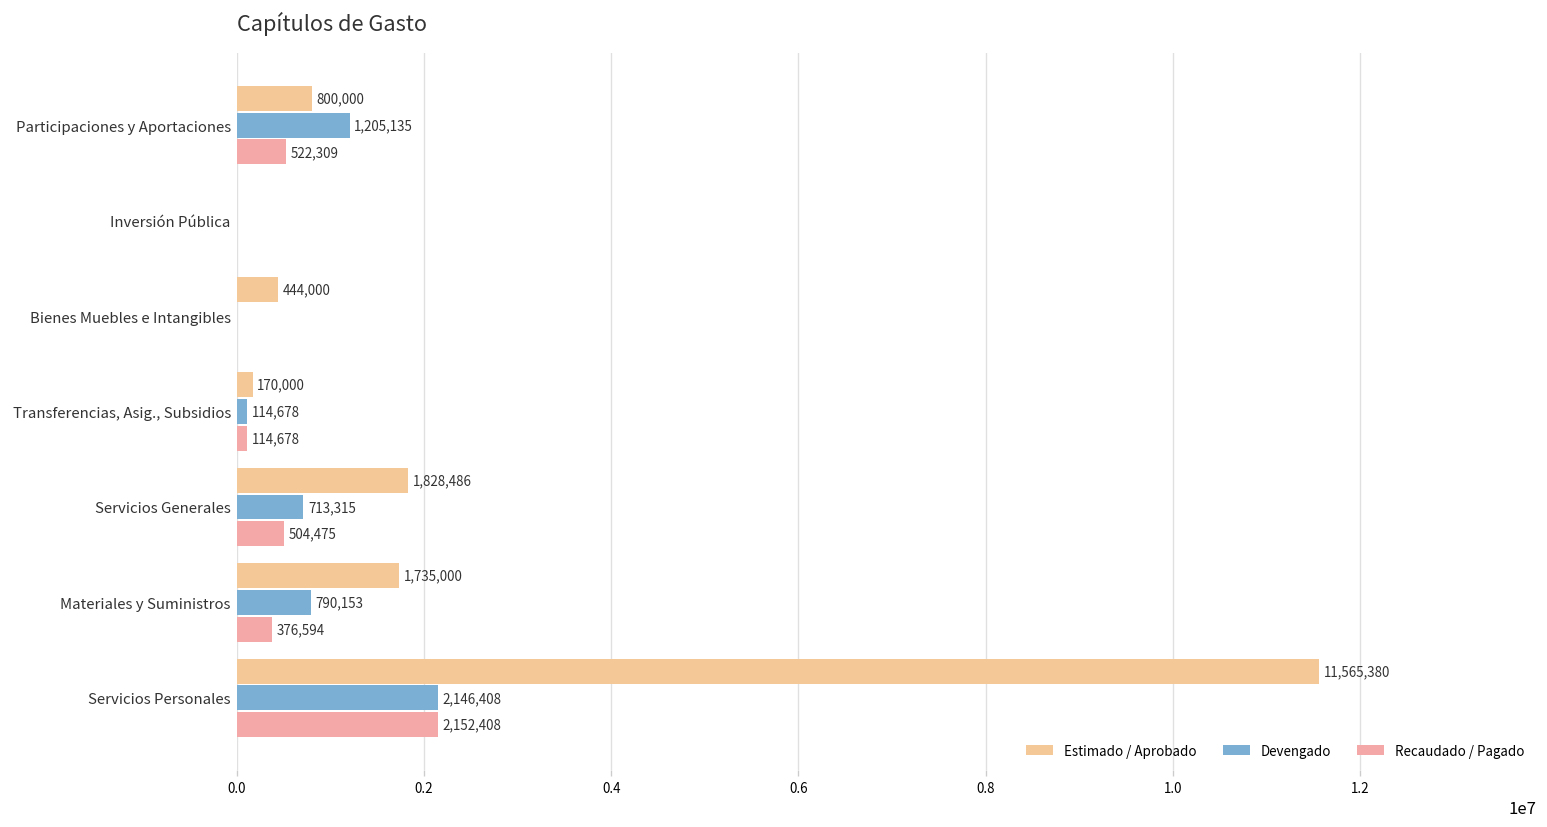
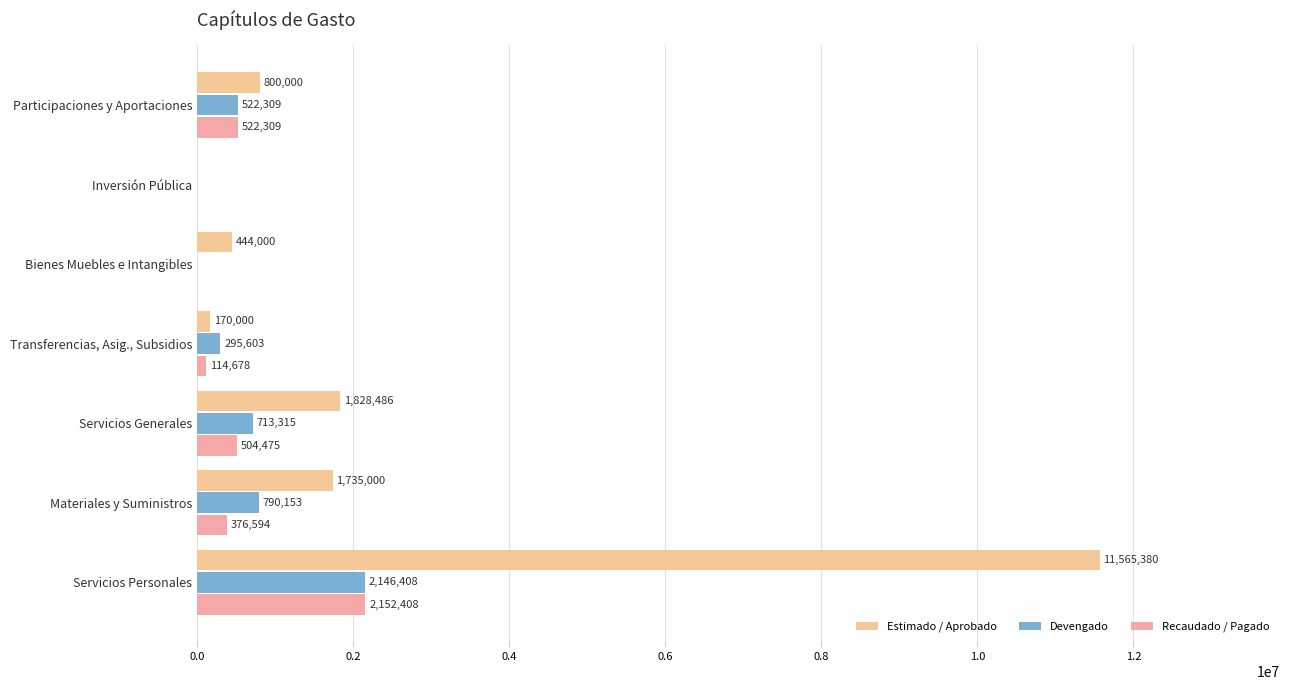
Devengado, Participaciones y Aportaciones: 1,205,135 -> 522,309
Devengado, Transferencias, Asig., Subsidios: 114,678 -> 295,603
